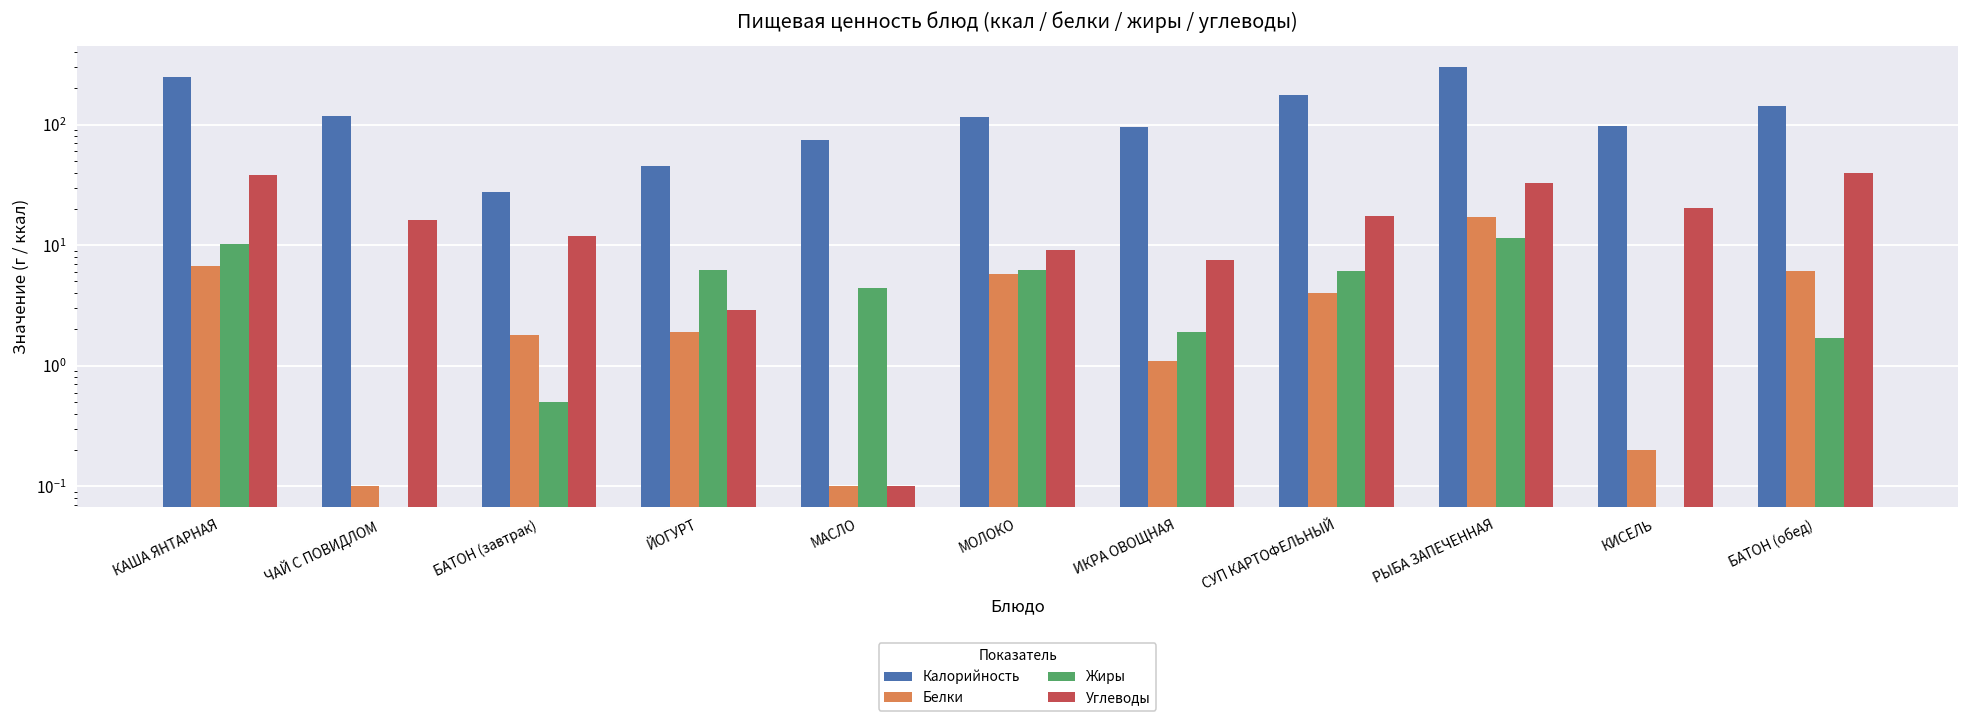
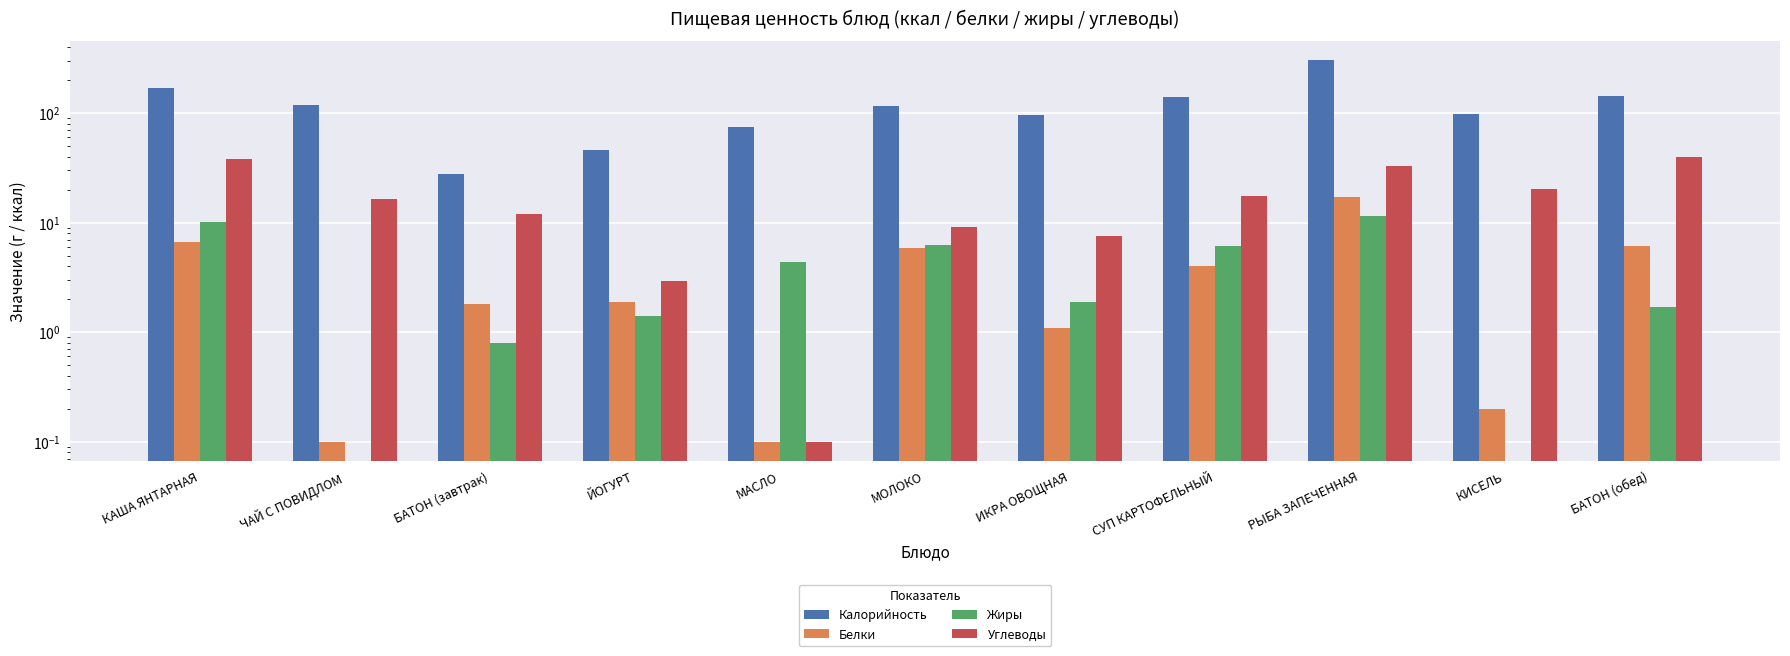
Калорийность, КАША ЯНТАРНАЯ: 250 -> 170
Жиры, БАТОН (завтрак): 0.5 -> 0.8
Жиры, ЙОГУРТ: 6 -> 1.4
Калорийность, СУП КАРТОФЕЛЬНЫЙ: 180 -> 140
